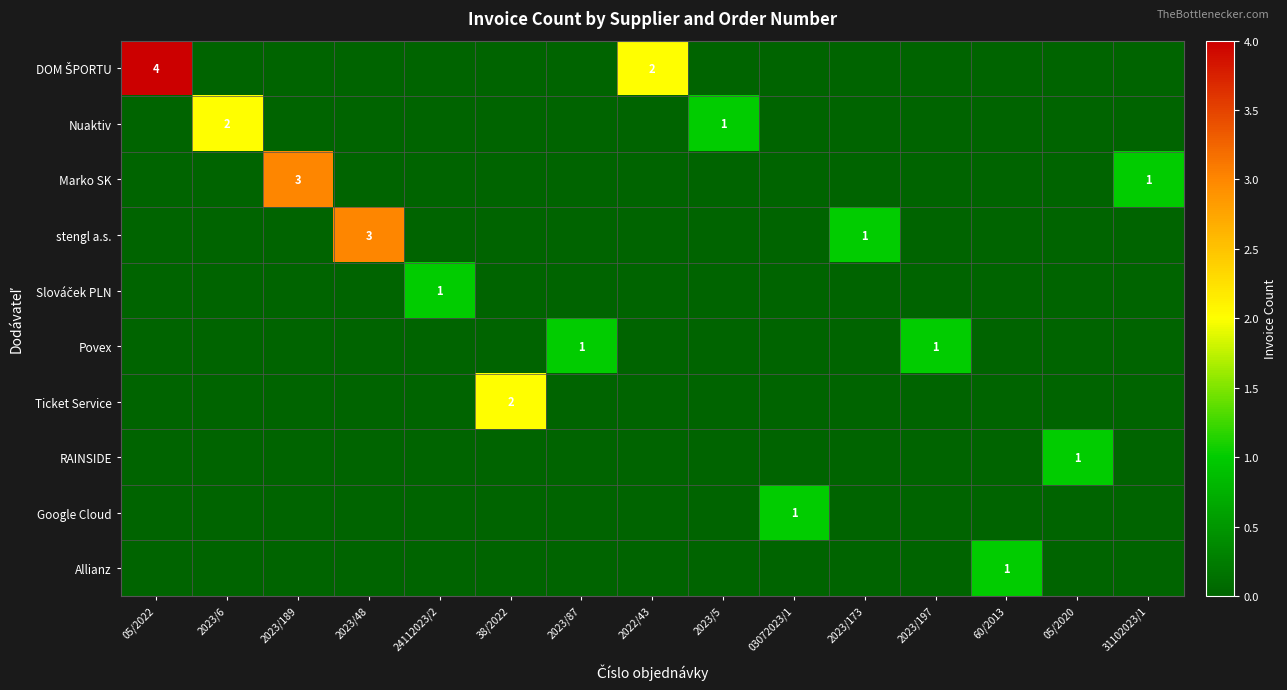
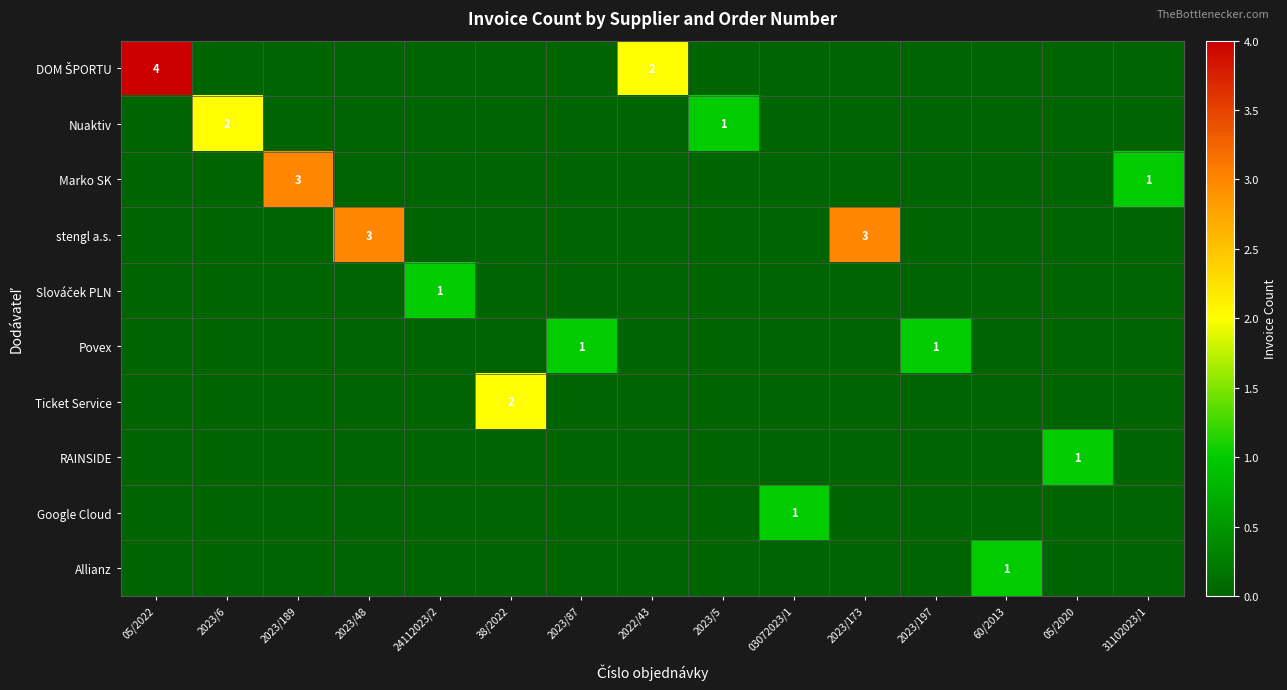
stengl a.s., 2023/173: 1 -> 3
